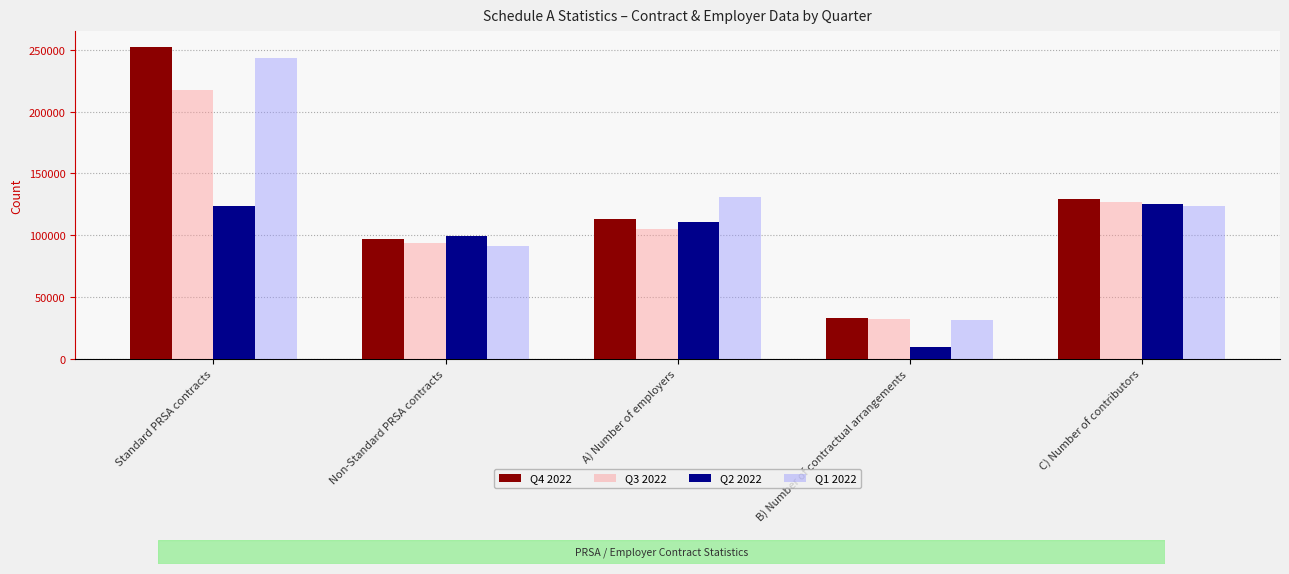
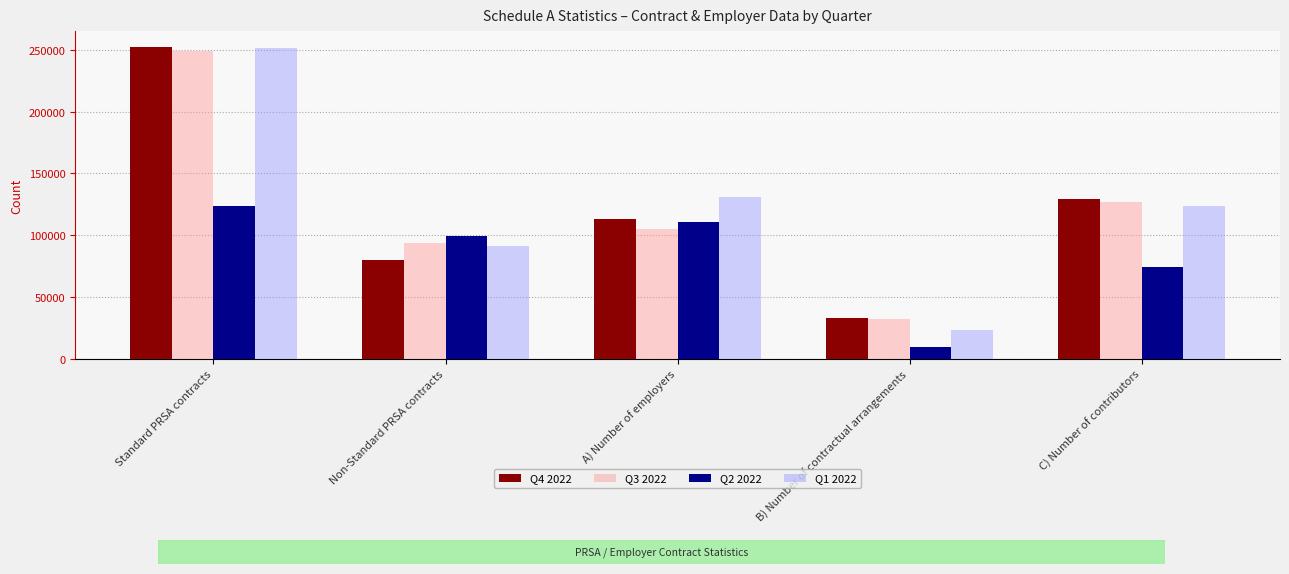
Q3 2022, Standard PRSA contracts: 218000 -> 249000
Q1 2022, Standard PRSA contracts: 243000 -> 252000
Q4 2022, Non-Standard PRSA contracts: 97000 -> 80000
Q1 2022, B) Number of contractual arrangements: 31000 -> 23000
Q2 2022, C) Number of contributors: 125000 -> 74000
